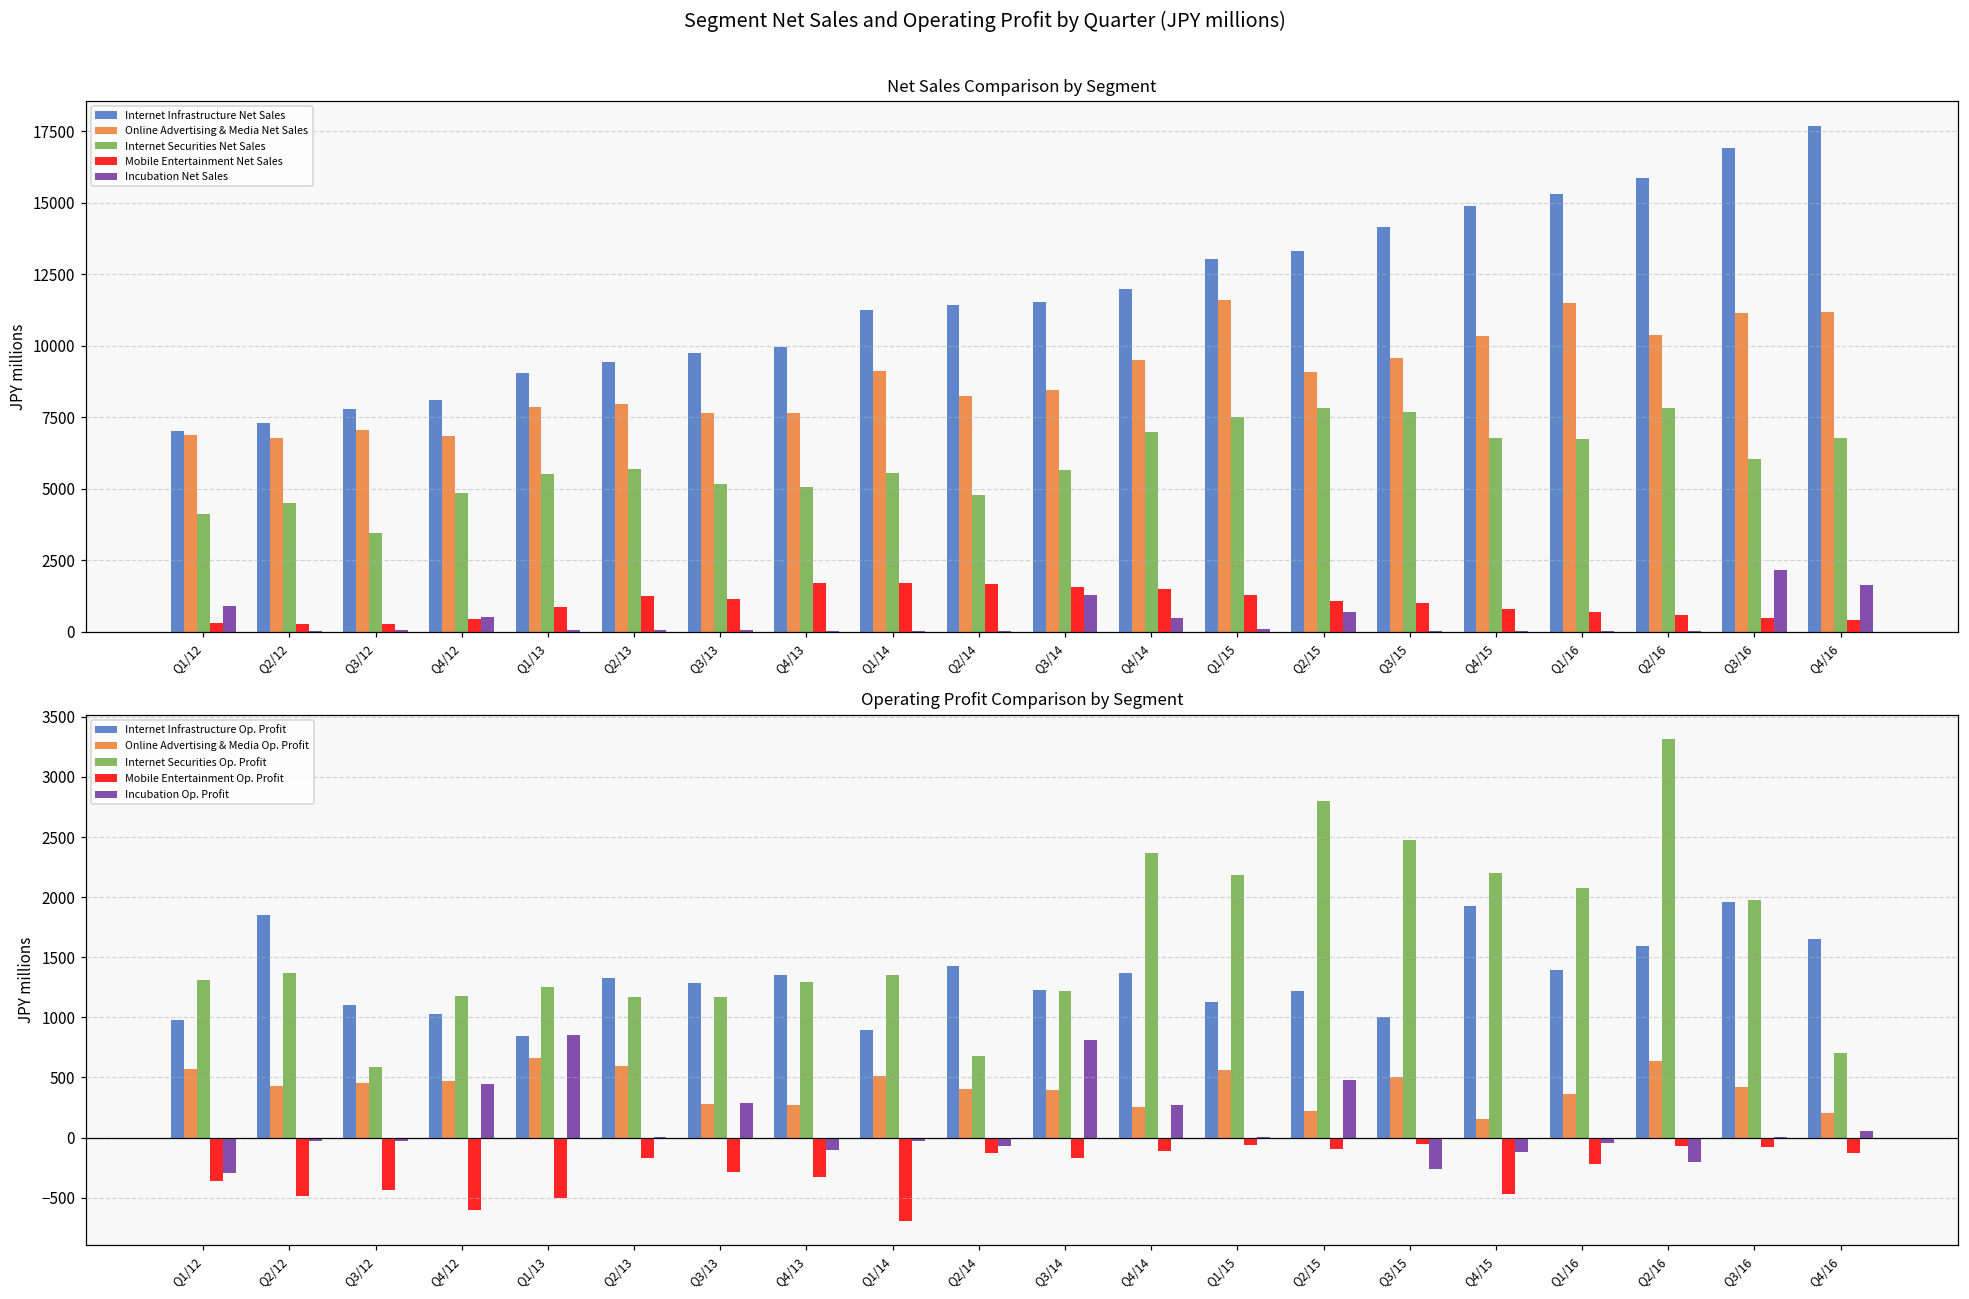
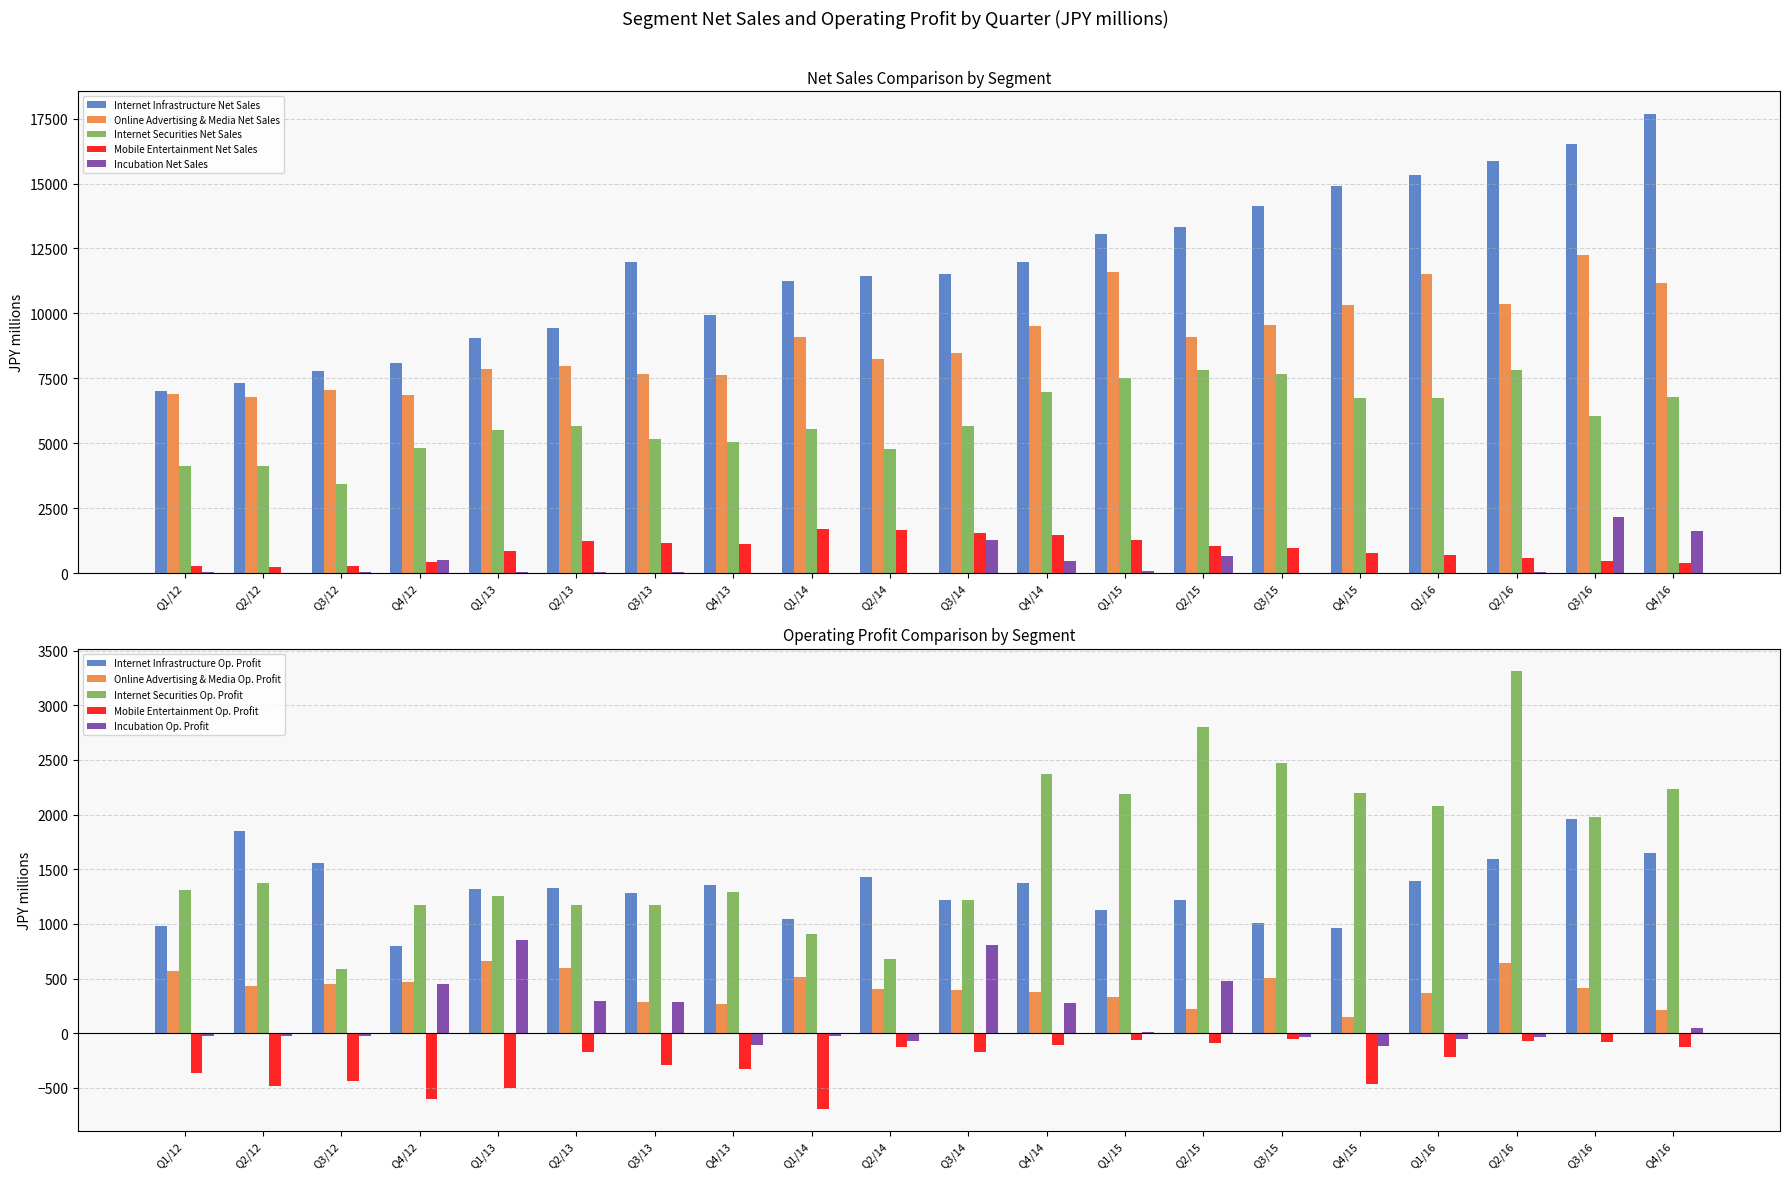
Net Sales Comparison by Segment, Incubation Net Sales, Q1/12: 900 -> 0
Net Sales Comparison by Segment, Internet Securities Net Sales, Q2/12: 4500 -> 4100
Net Sales Comparison by Segment, Internet Infrastructure Net Sales, Q3/13: 9700 -> 12000
Net Sales Comparison by Segment, Mobile Entertainment Net Sales, Q4/13: 1700 -> 1100
Net Sales Comparison by Segment, Internet Infrastructure Net Sales, Q3/16: 16900 -> 16500
Net Sales Comparison by Segment, Online Advertising & Media Net Sales, Q3/16: 11100 -> 12300
Operating Profit Comparison by Segment, Incubation Op. Profit, Q1/12: -300 -> -30
Operating Profit Comparison by Segment, Internet Infrastructure Op. Profit, Q3/12: 1100 -> 1560
Operating Profit Comparison by Segment, Internet Infrastructure Op. Profit, Q4/12: 1030 -> 800
Operating Profit Comparison by Segment, Internet Infrastructure Op. Profit, Q1/13: 850 -> 1320
Operating Profit Comparison by Segment, Incubation Op. Profit, Q2/13: 0 -> 290
Operating Profit Comparison by Segment, Internet Infrastructure Op. Profit, Q1/14: 890 -> 1050
Operating Profit Comparison by Segment, Internet Securities Op. Profit, Q1/14: 1350 -> 910
Operating Profit Comparison by Segment, Online Advertising & Media Op. Profit, Q4/14: 260 -> 380
Operating Profit Comparison by Segment, Online Advertising & Media Op. Profit, Q1/15: 560 -> 330
Operating Profit Comparison by Segment, Incubation Op. Profit, Q3/15: -270 -> -40
Operating Profit Comparison by Segment, Internet Infrastructure Op. Profit, Q4/15: 1930 -> 960
Operating Profit Comparison by Segment, Incubation Op. Profit, Q2/16: -200 -> -40
Operating Profit Comparison by Segment, Internet Securities Op. Profit, Q4/16: 700 -> 2240
